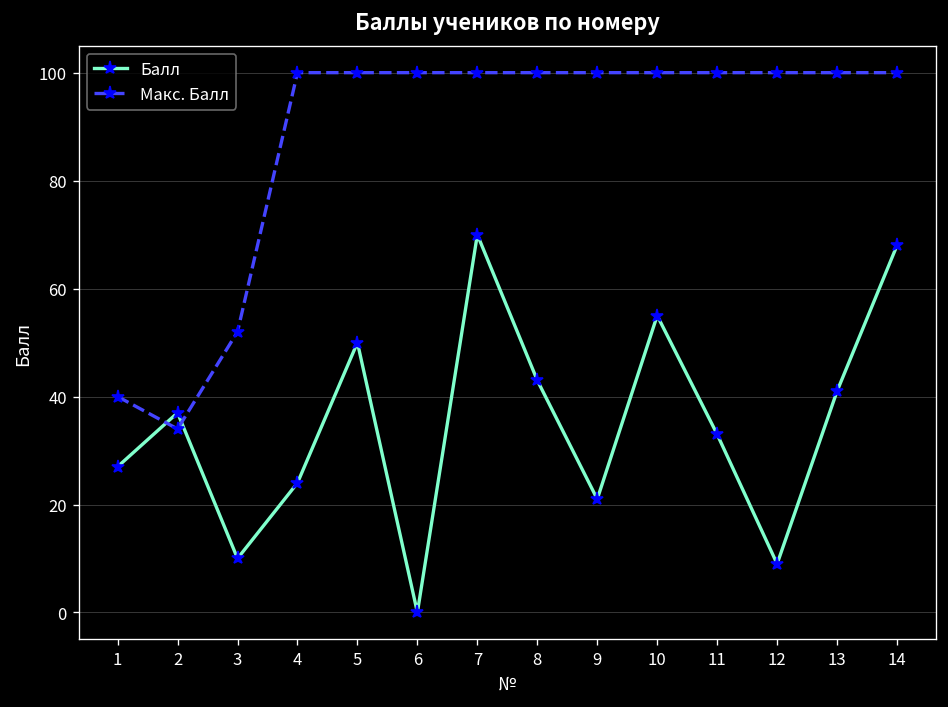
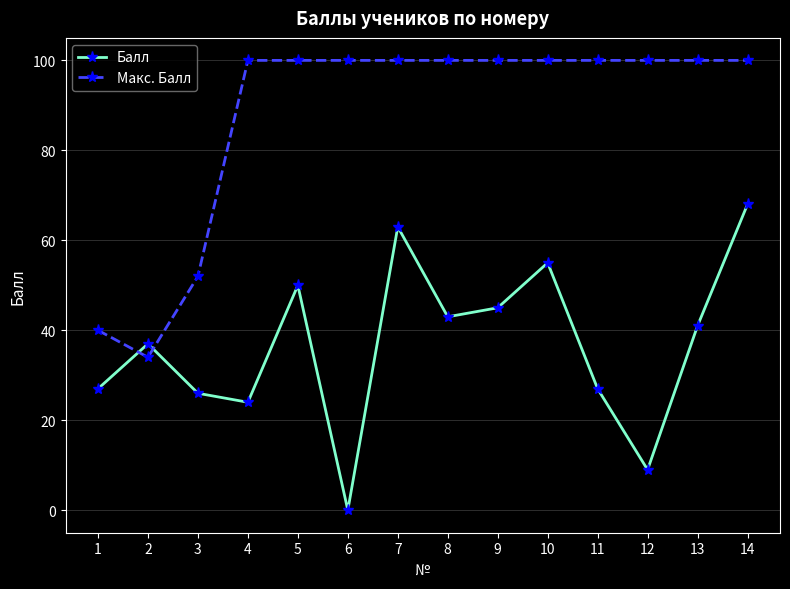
Балл, 3: 10 -> 26
Балл, 7: 70 -> 63
Балл, 9: 21 -> 45
Балл, 11: 33 -> 27
